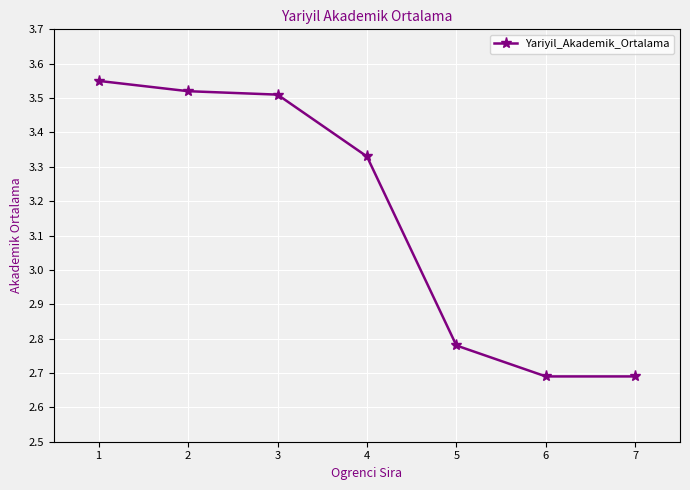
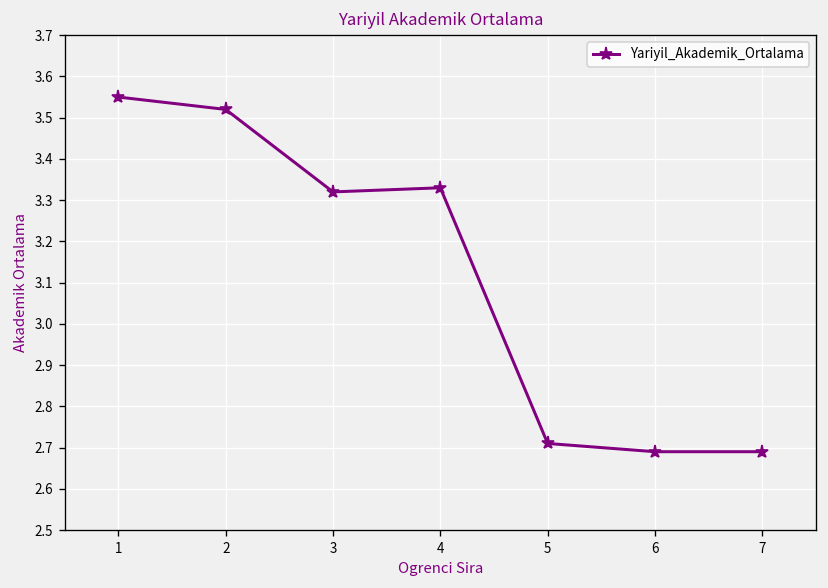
3: 3.51 -> 3.32
5: 2.78 -> 2.71
